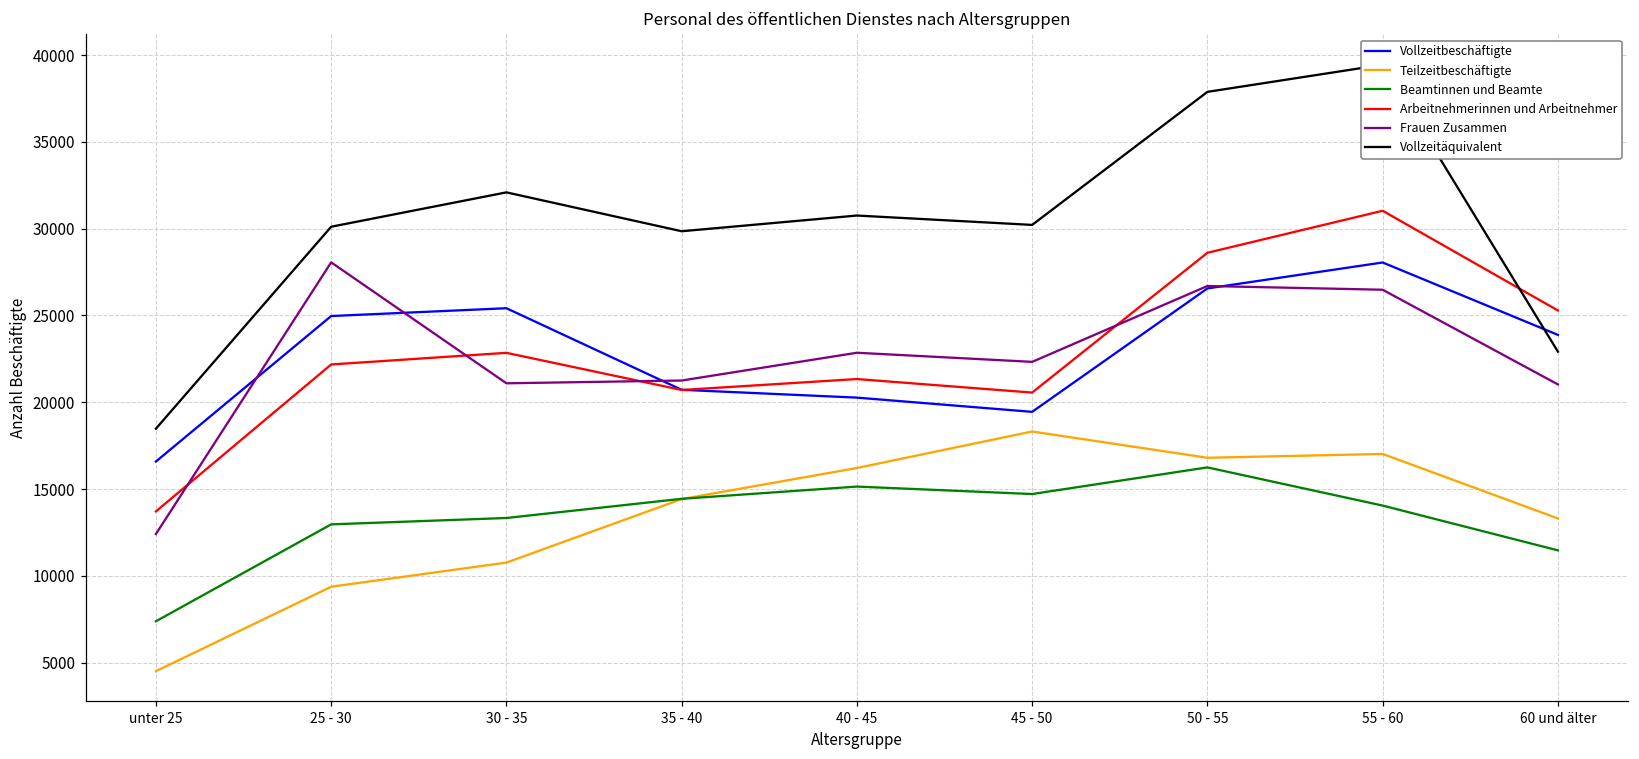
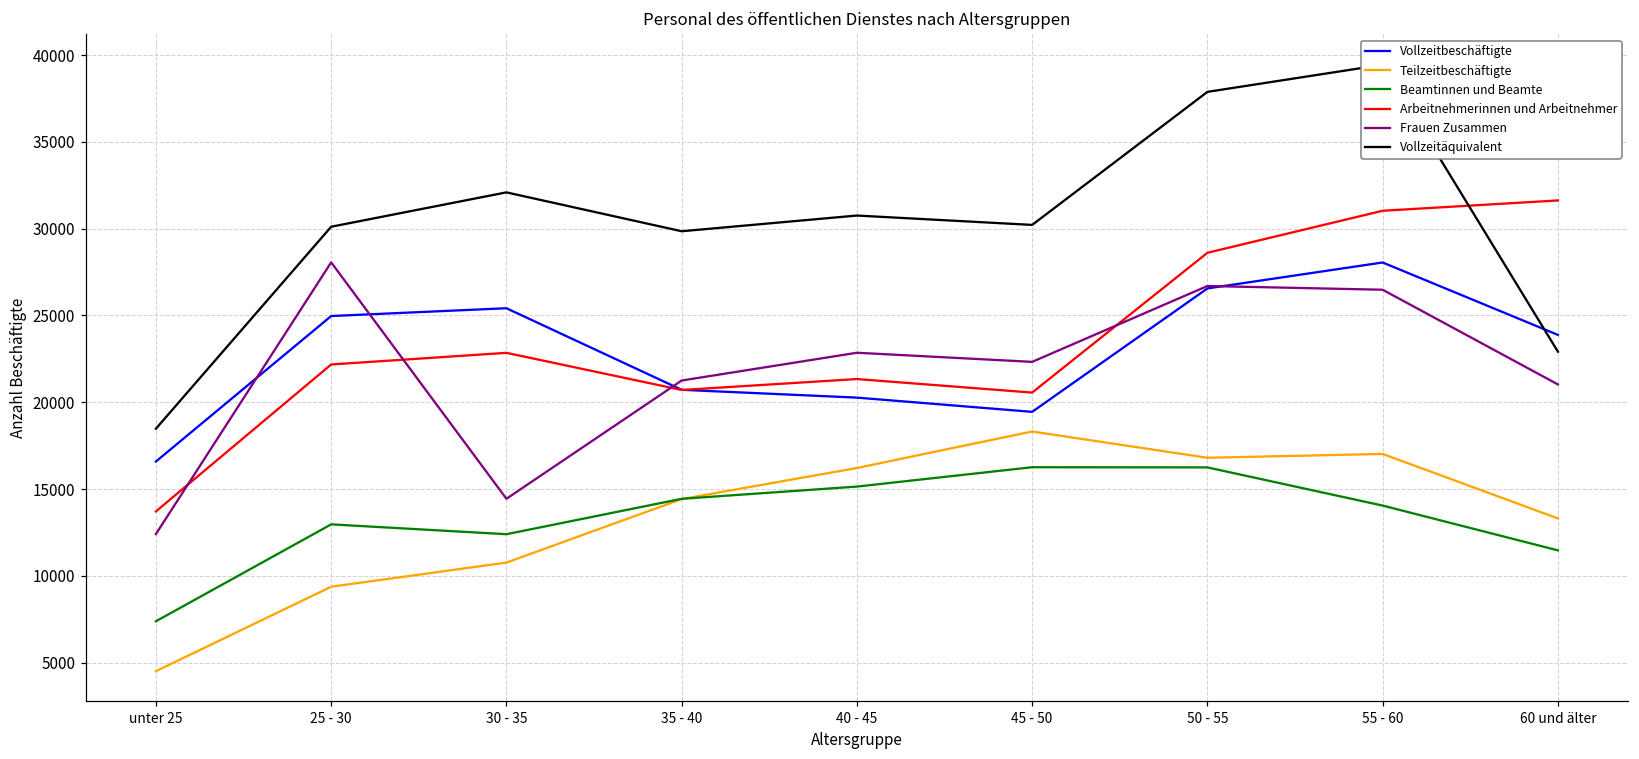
Beamtinnen und Beamte, 30 - 35: 13300 -> 12400
Frauen Zusammen, 30 - 35: 21100 -> 14400
Beamtinnen und Beamte, 45 - 50: 14700 -> 16300
Arbeitnehmerinnen und Arbeitnehmer, 60 und älter: 25300 -> 31600
